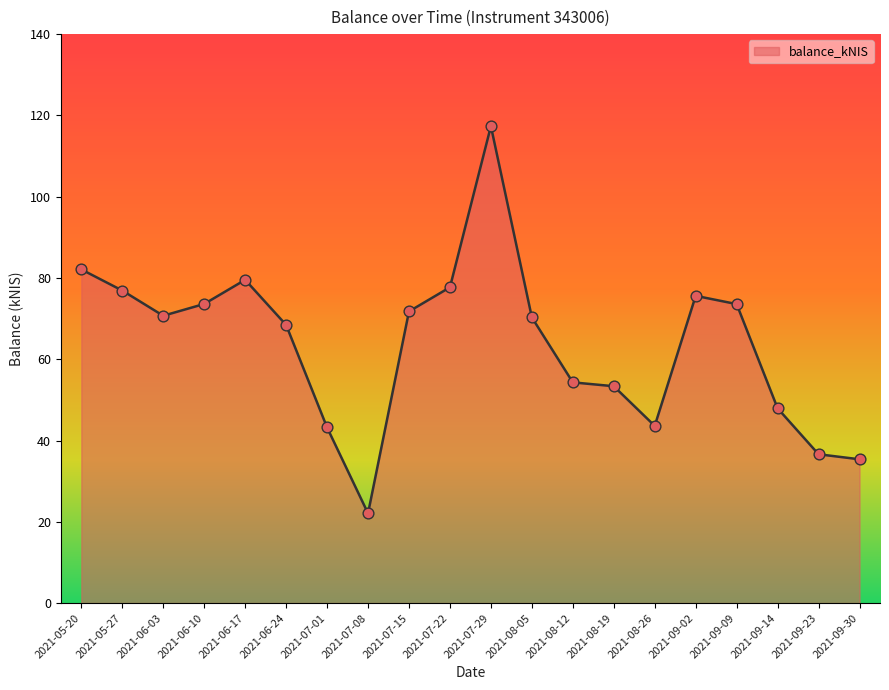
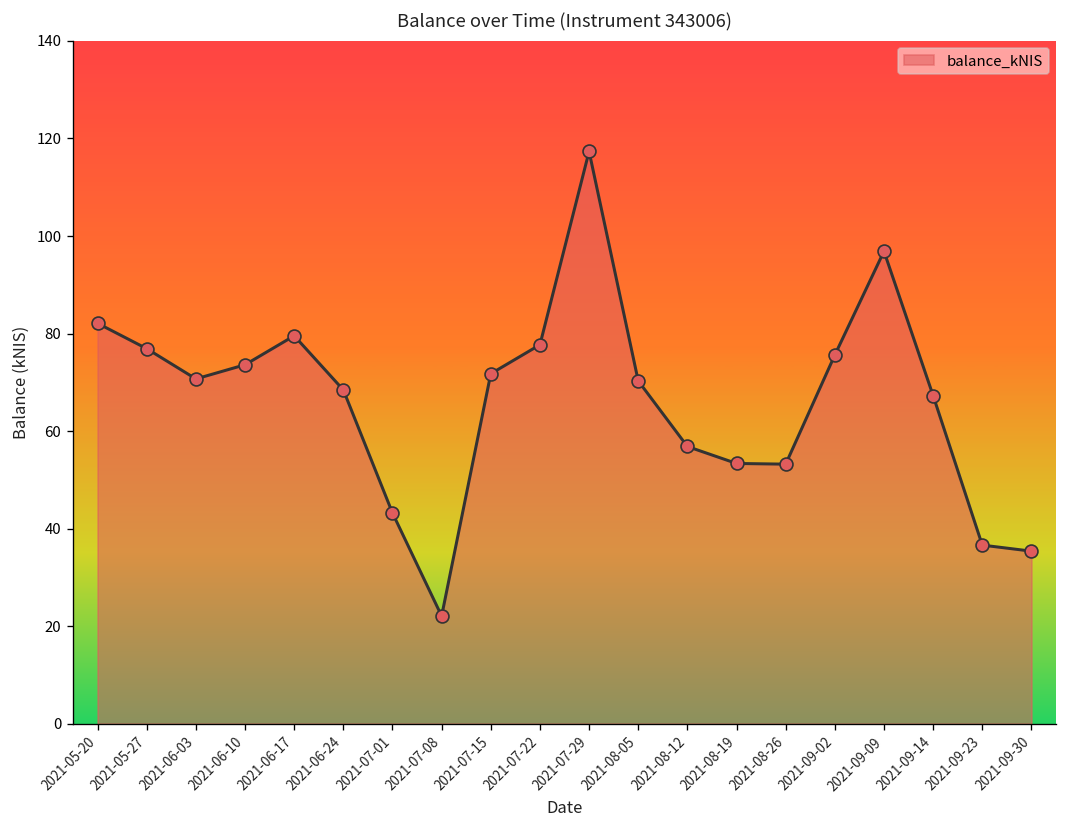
2021-08-12: 54 -> 57
2021-08-26: 44 -> 53
2021-09-09: 74 -> 97
2021-09-14: 48 -> 67
